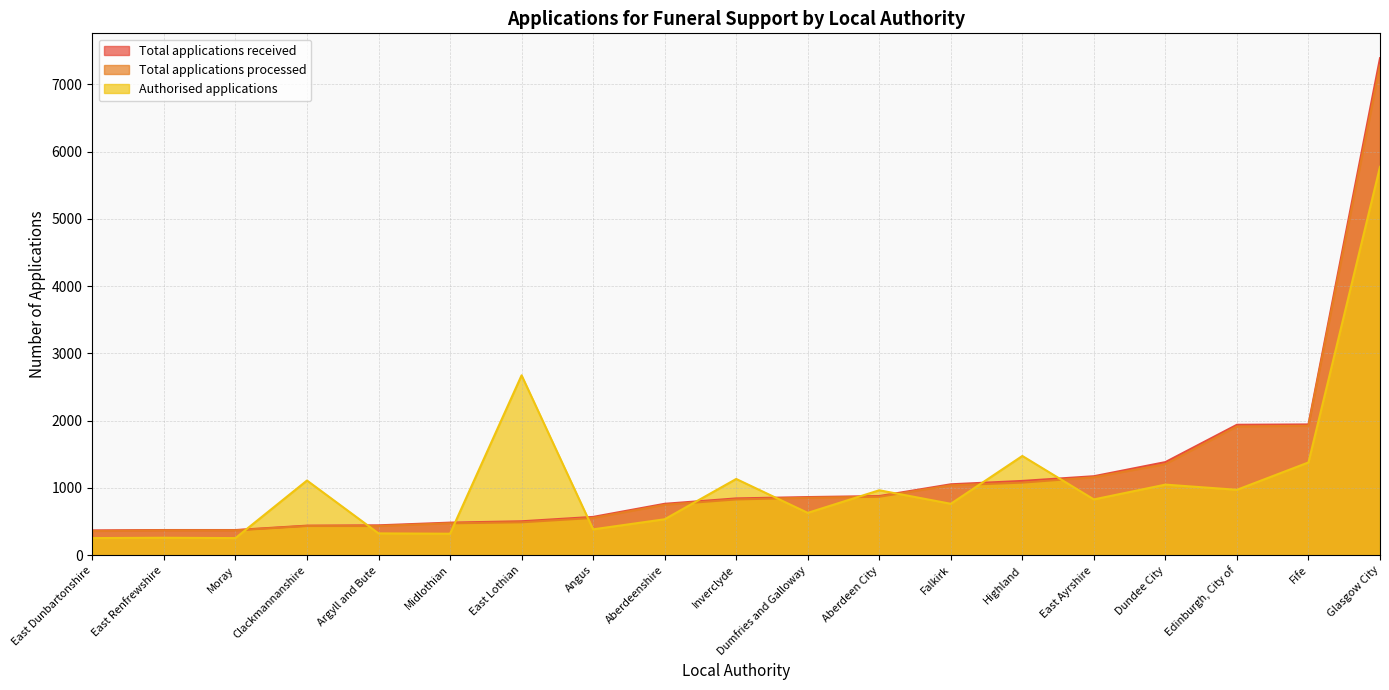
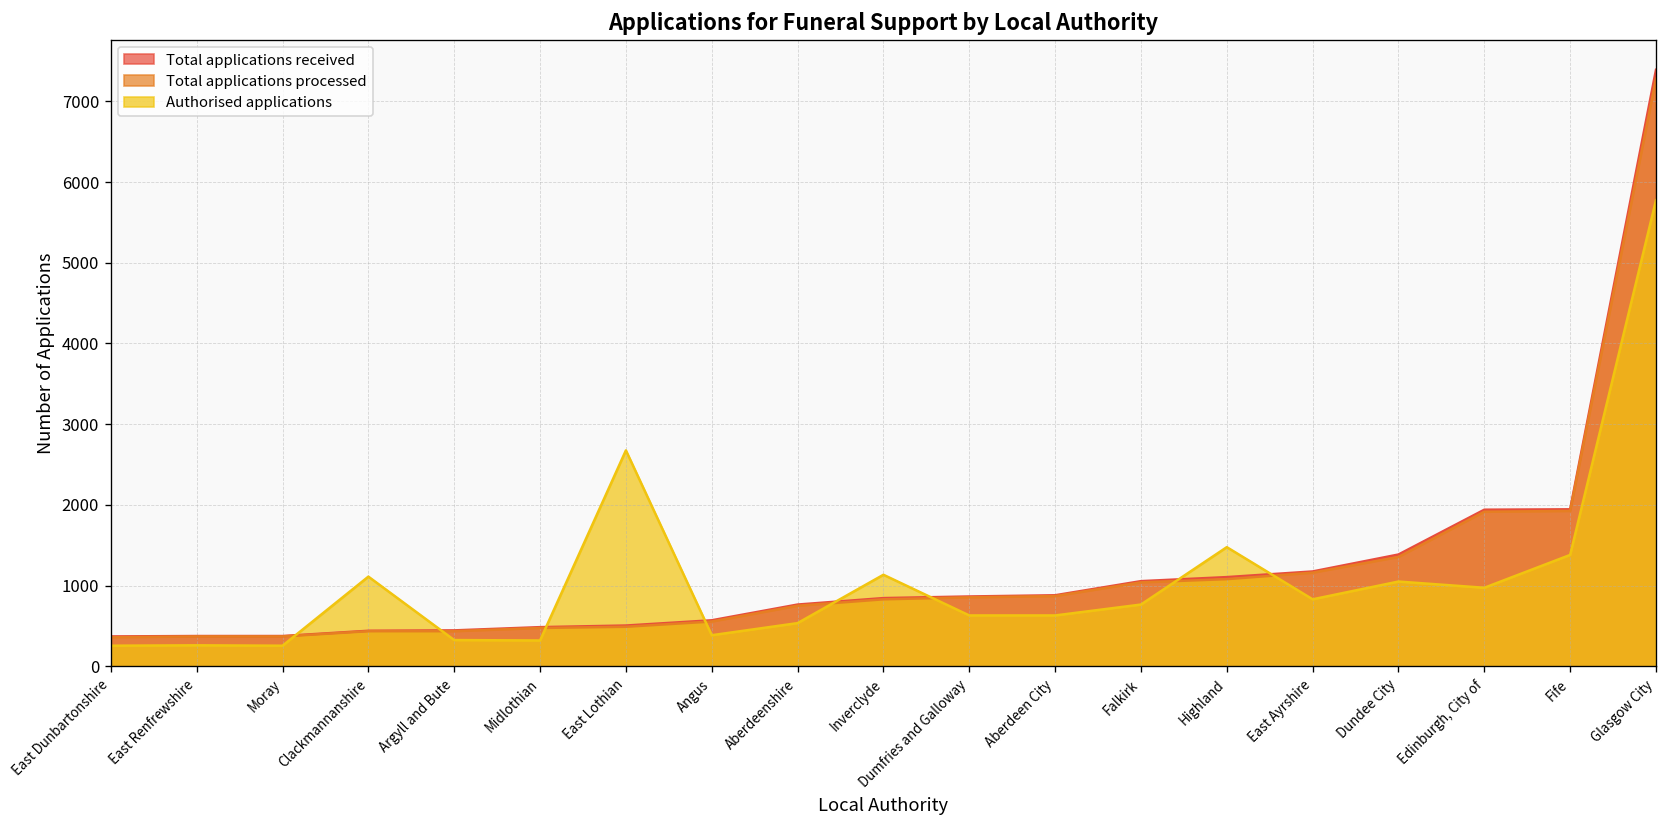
Authorised applications, Aberdeen City: 1000 -> 600
